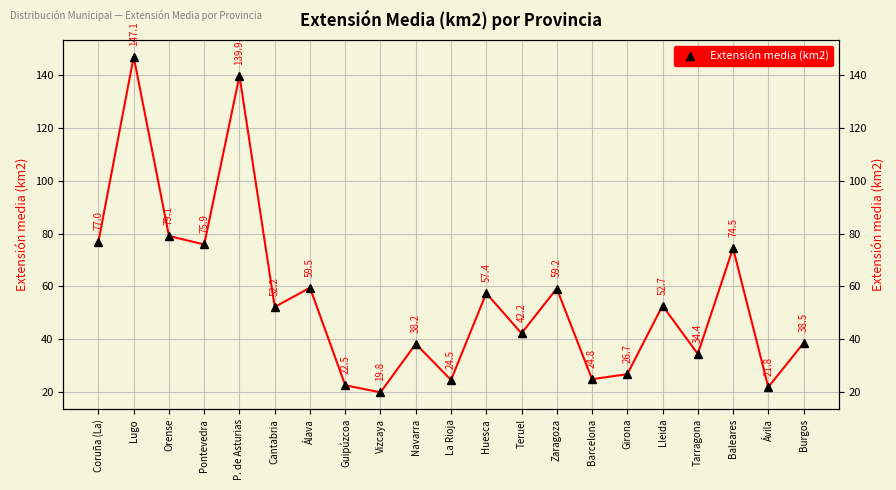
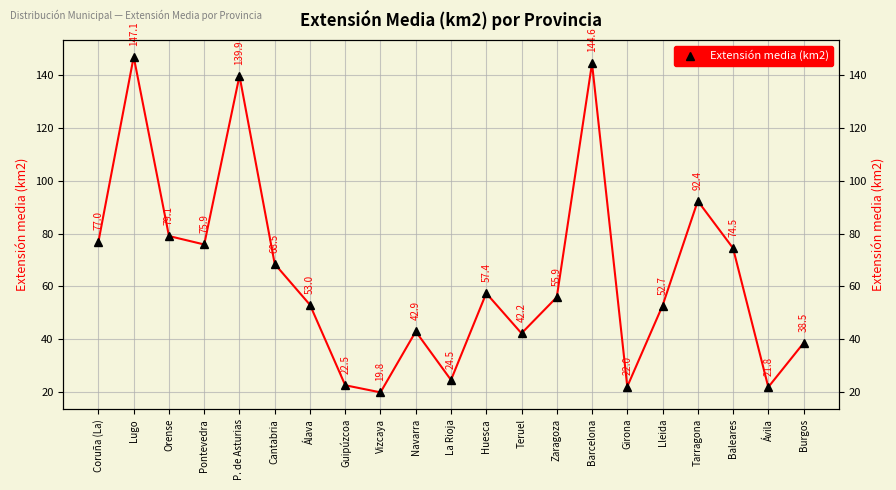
Cantabria: 52.2 -> 68.5
Álava: 59.5 -> 53.0
Navarra: 38.2 -> 42.9
Zaragoza: 59.2 -> 55.9
Barcelona: 24.8 -> 144.6
Girona: 26.7 -> 22.0
Tarragona: 34.4 -> 92.4
